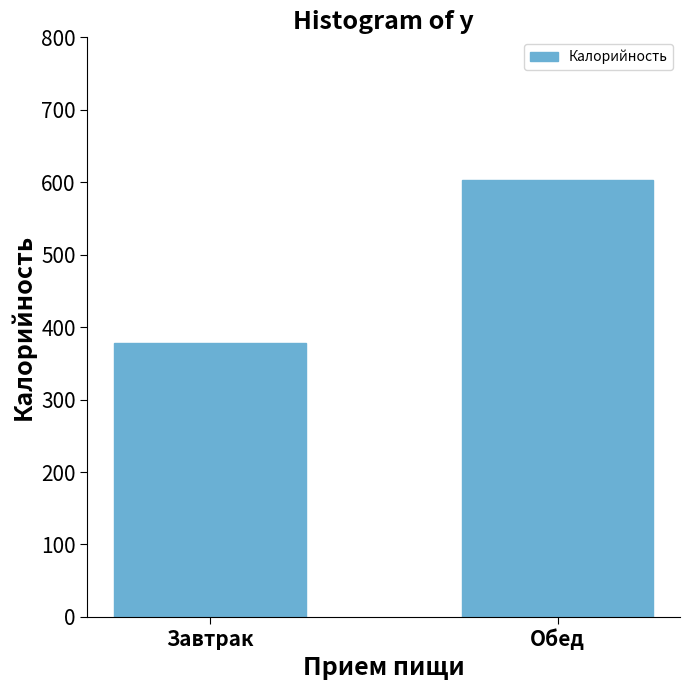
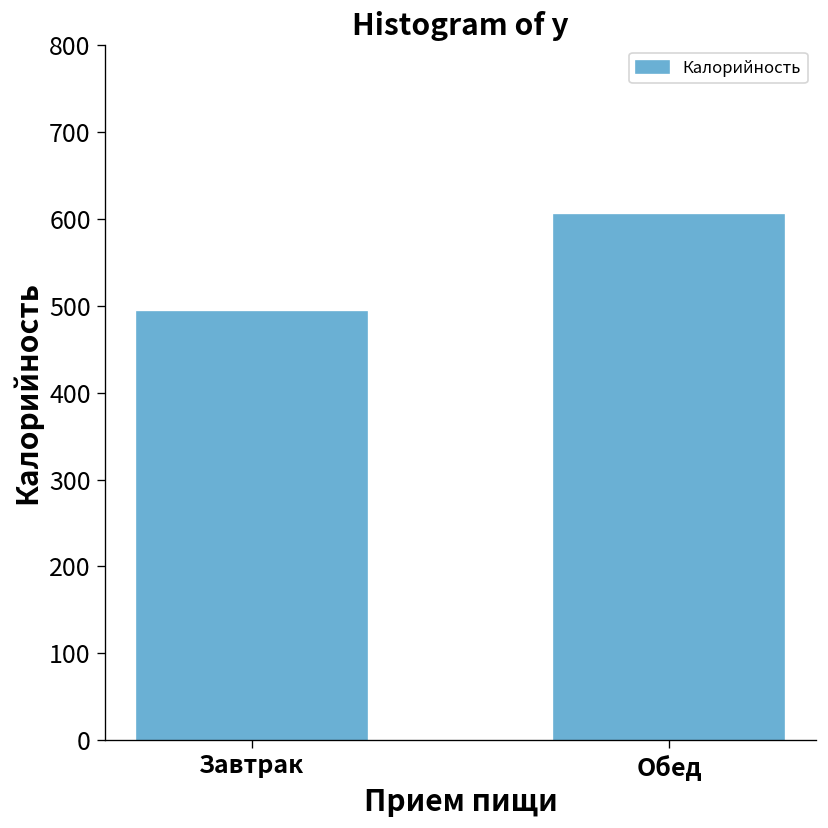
Завтрак: 380 -> 490
